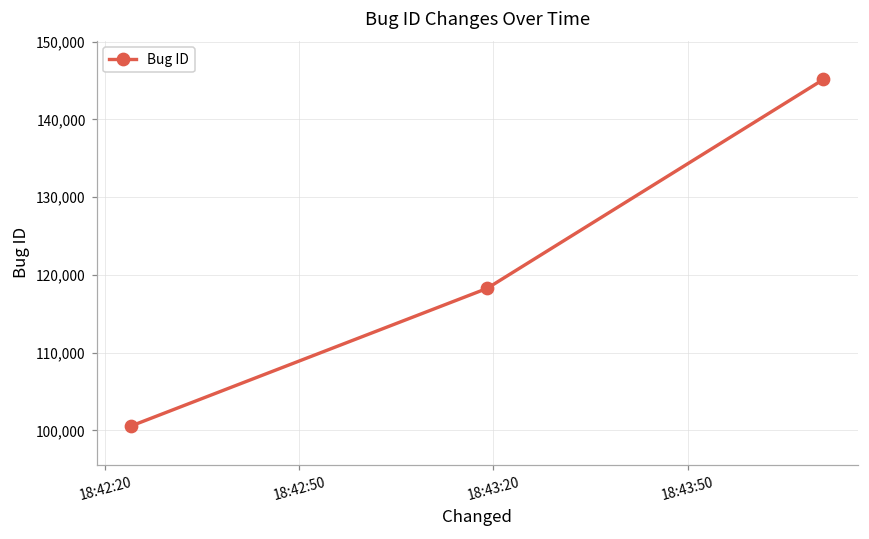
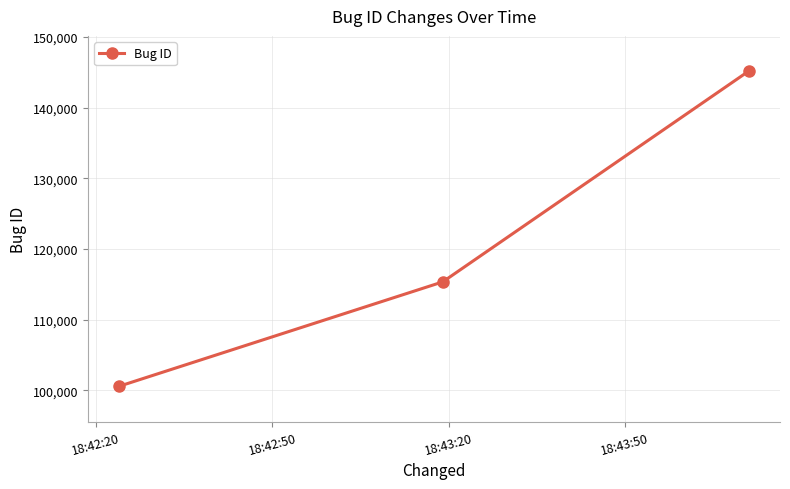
18:43:20: 118,000 -> 115,000
